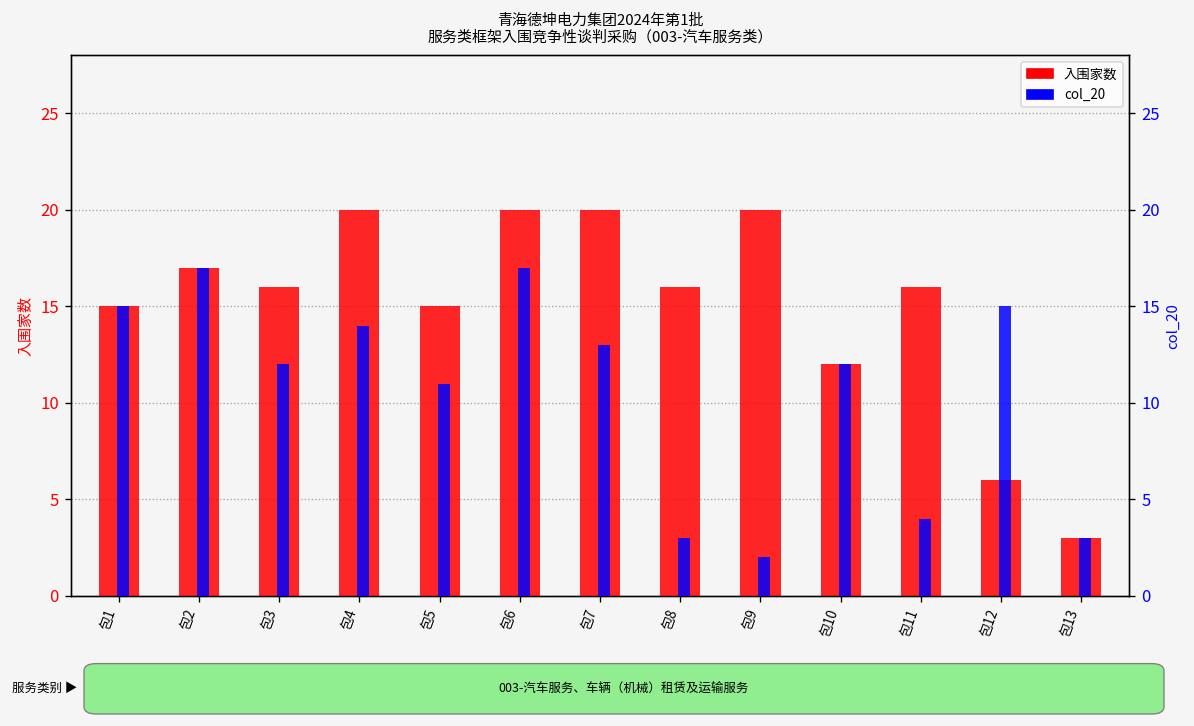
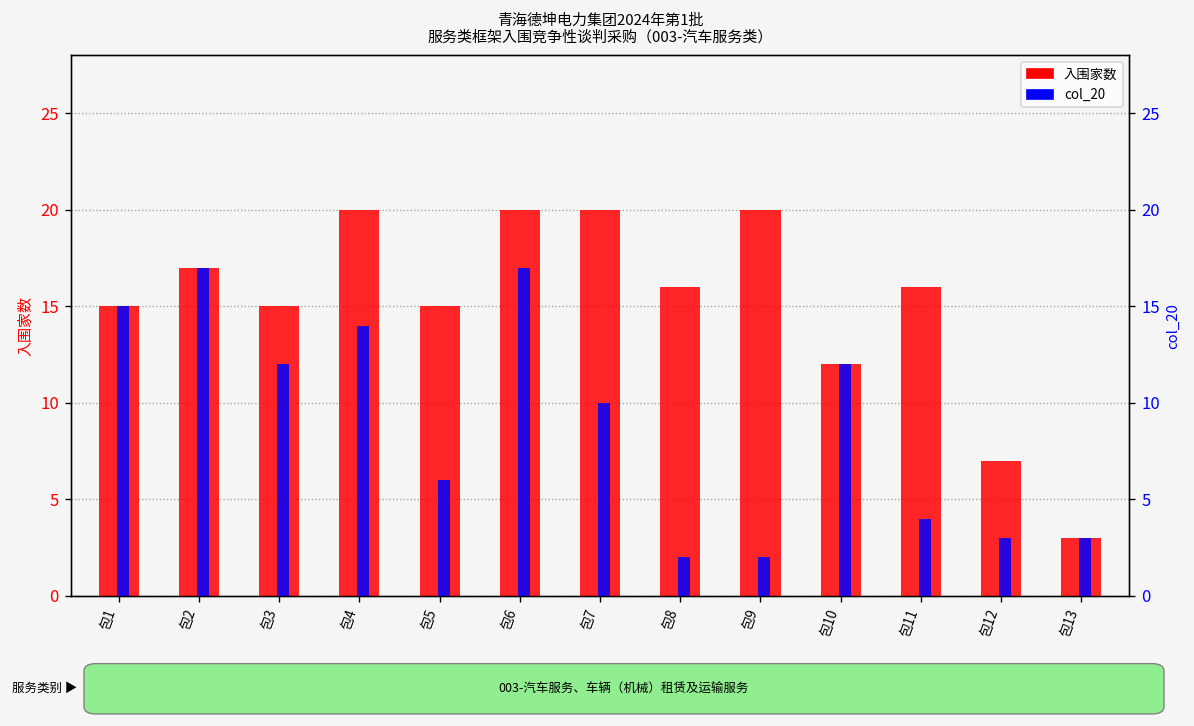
入围家数, 包3: 16 -> 15
入围家数, 包12: 6 -> 7
col_20, 包5: 11 -> 6
col_20, 包7: 13 -> 10
col_20, 包8: 3 -> 2
col_20, 包12: 15 -> 3
